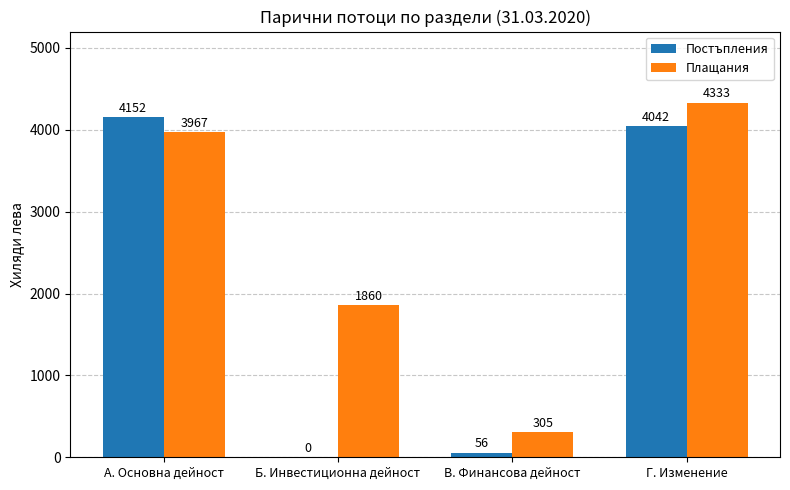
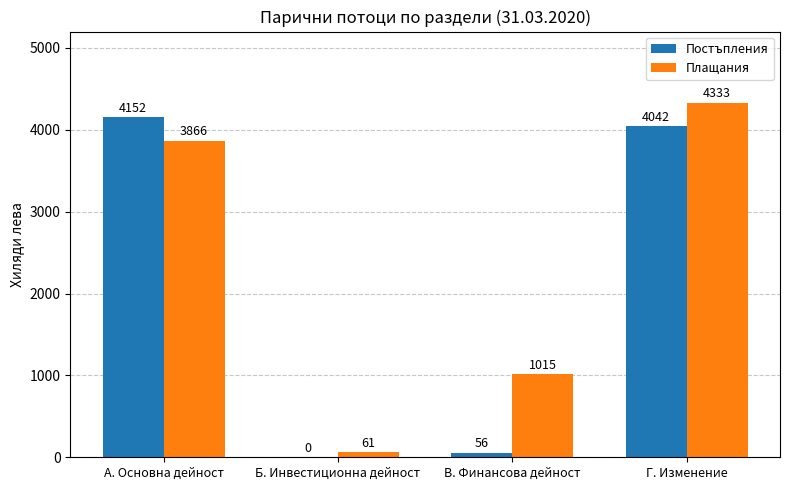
Плащания, А. Основна дейност: 3967 -> 3866
Плащания, Б. Инвестиционна дейност: 1860 -> 61
Плащания, В. Финансова дейност: 305 -> 1015
